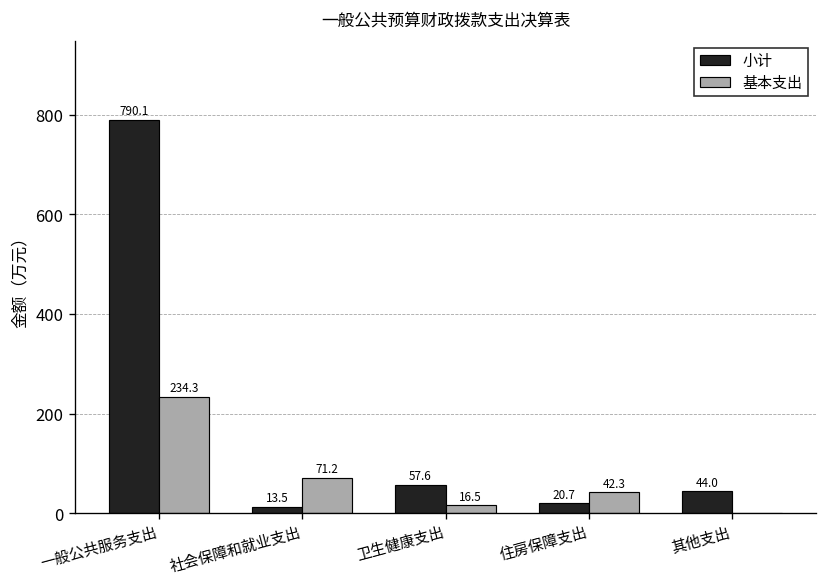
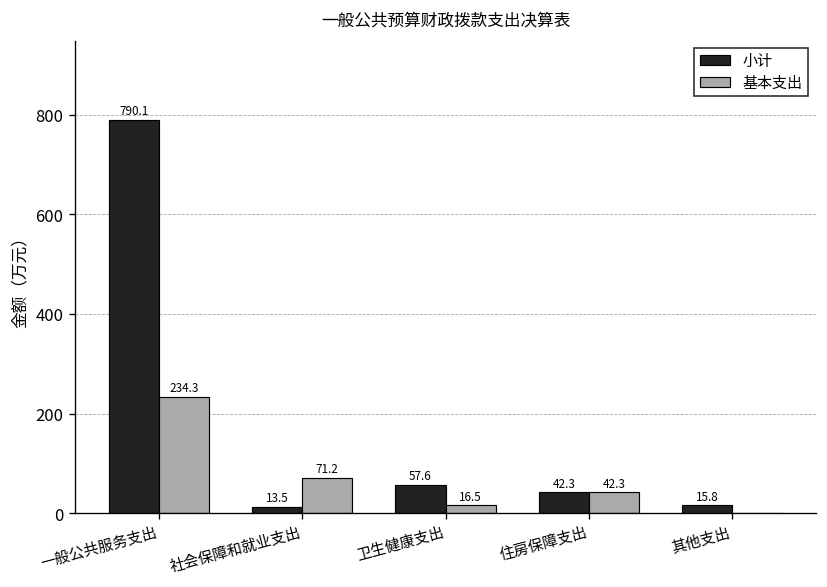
小计, 住房保障支出: 20.7 -> 42.3
小计, 其他支出: 44.0 -> 15.8
